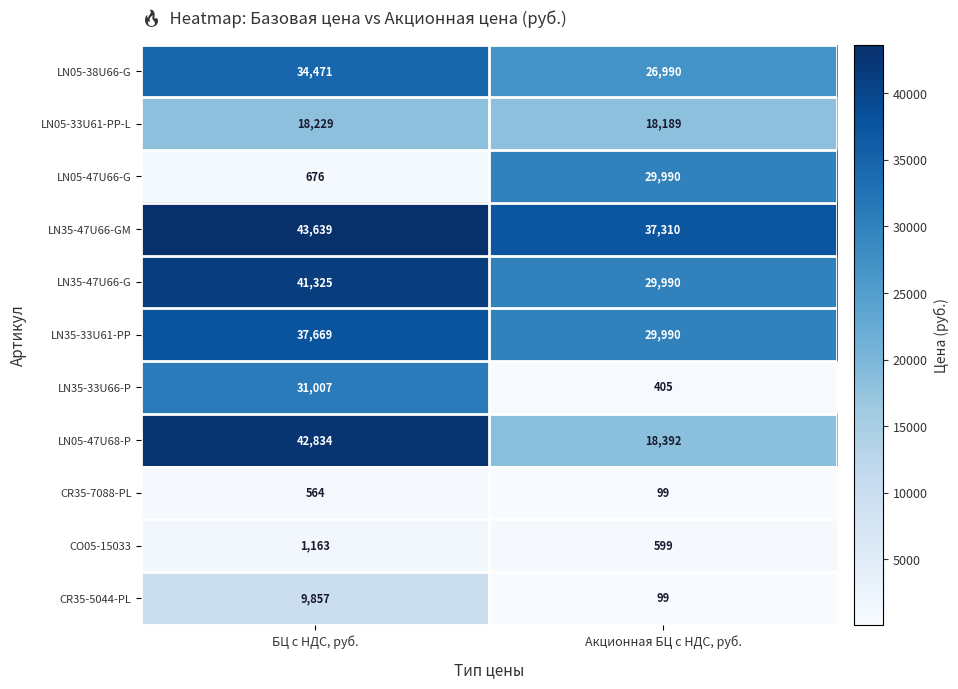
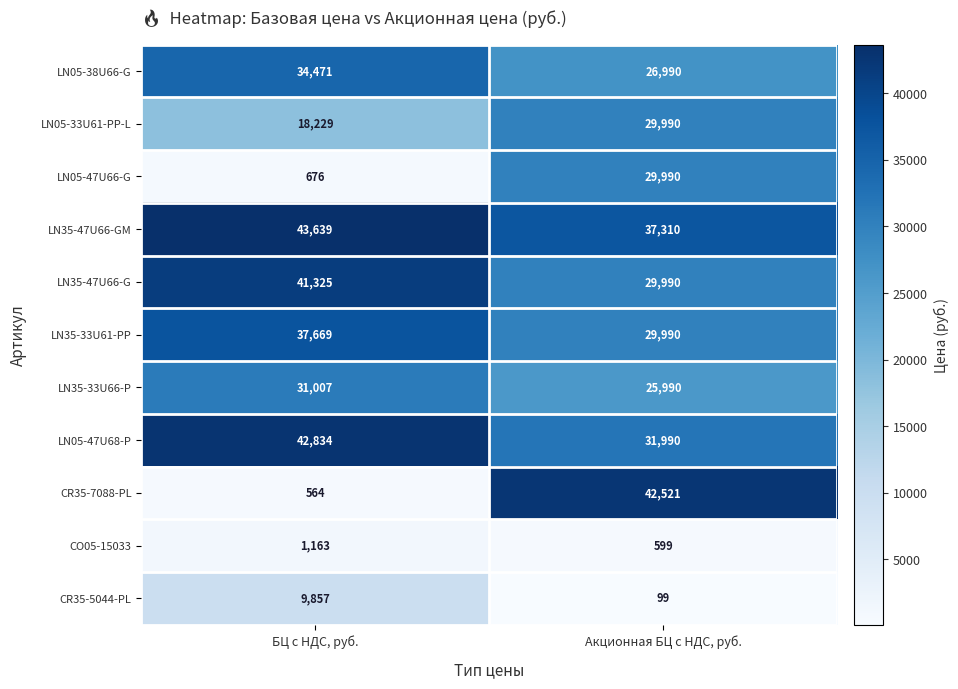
LN05-33U61-PP-L, Акционная БЦ с НДС, руб.: 18,189 -> 29,990
LN35-33U66-P, Акционная БЦ с НДС, руб.: 405 -> 25,990
LN05-47U68-P, Акционная БЦ с НДС, руб.: 18,392 -> 31,990
CR35-7088-PL, Акционная БЦ с НДС, руб.: 99 -> 42,521
